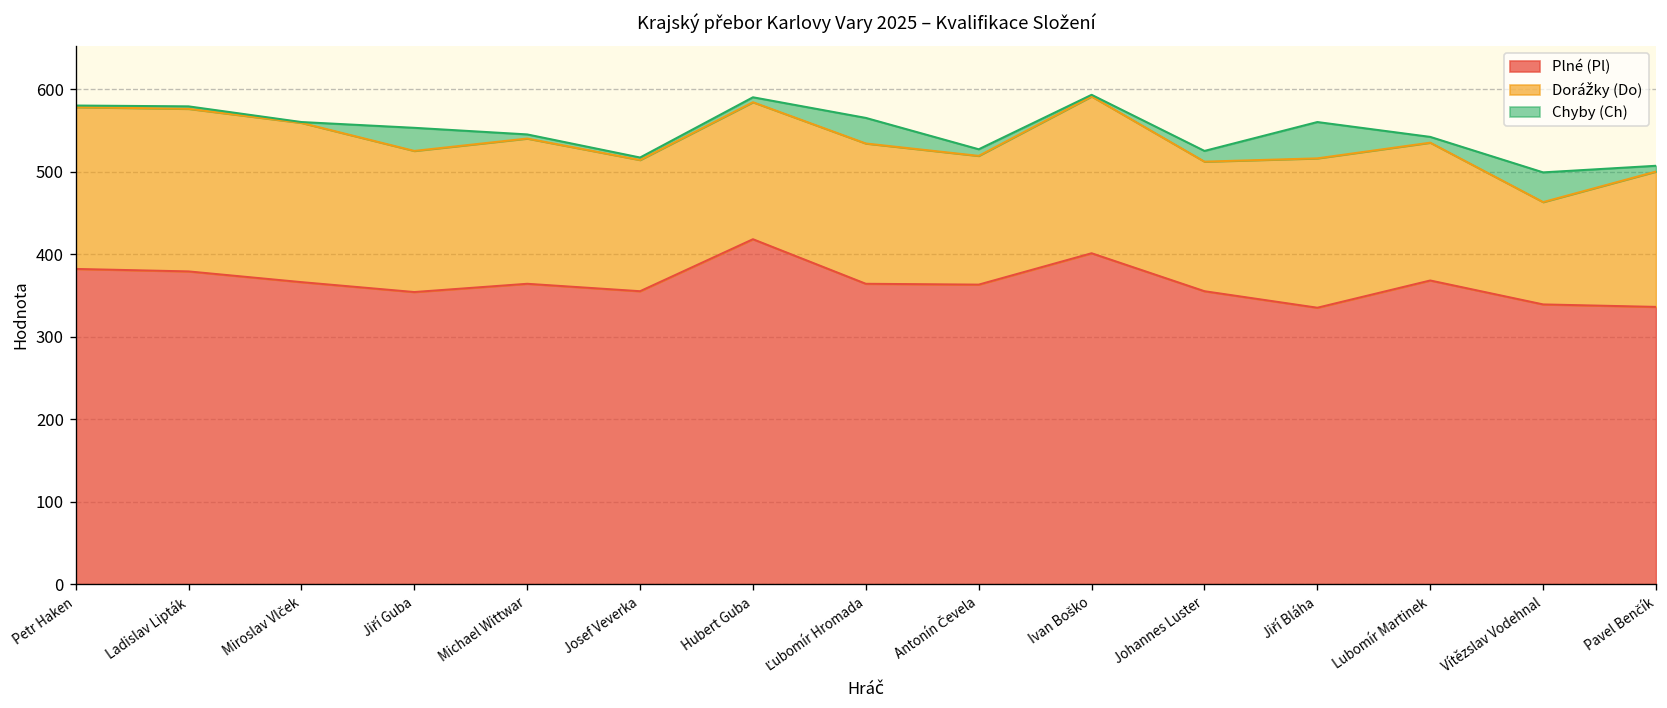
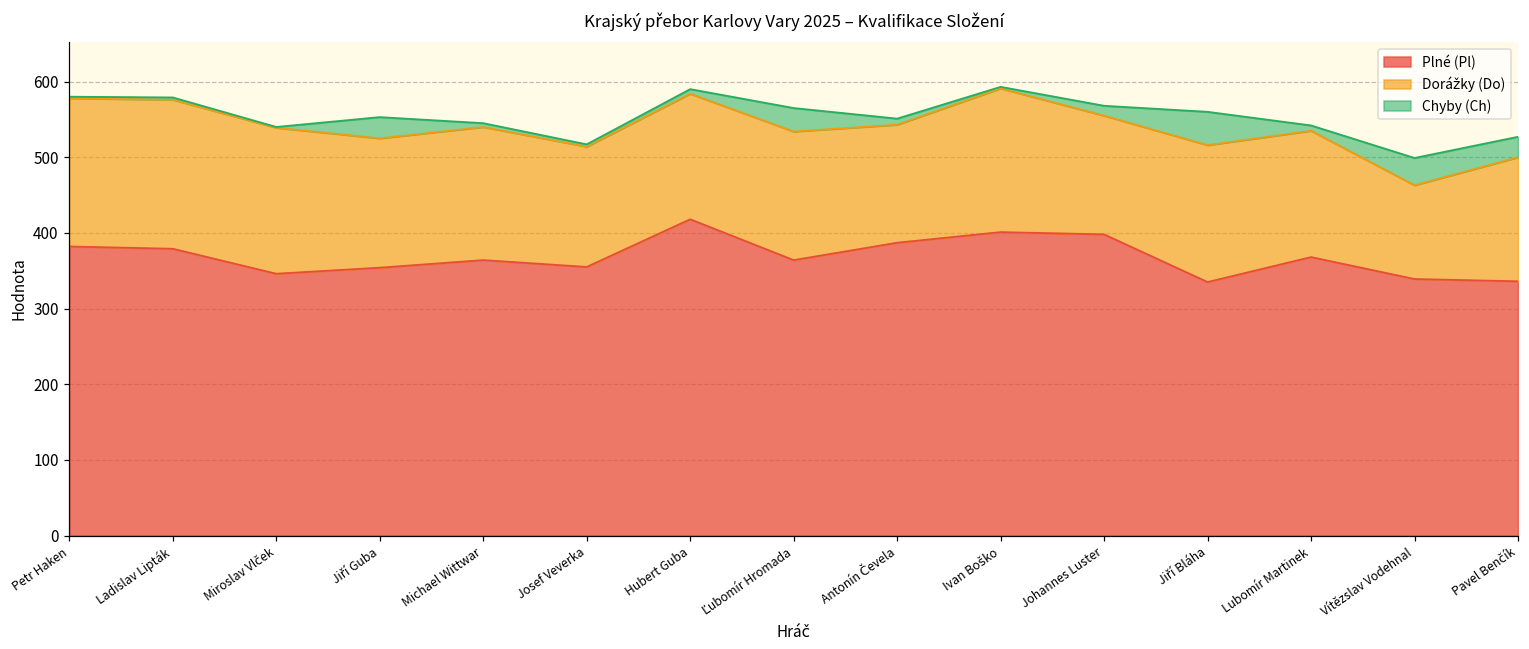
Plné (Pl), Miroslav Vlček: 370 -> 350
Plné (Pl), Antonín Čevela: 360 -> 390
Plné (Pl), Johannes Luster: 360 -> 400
Chyby (Ch), Pavel Benčík: 10 -> 30
